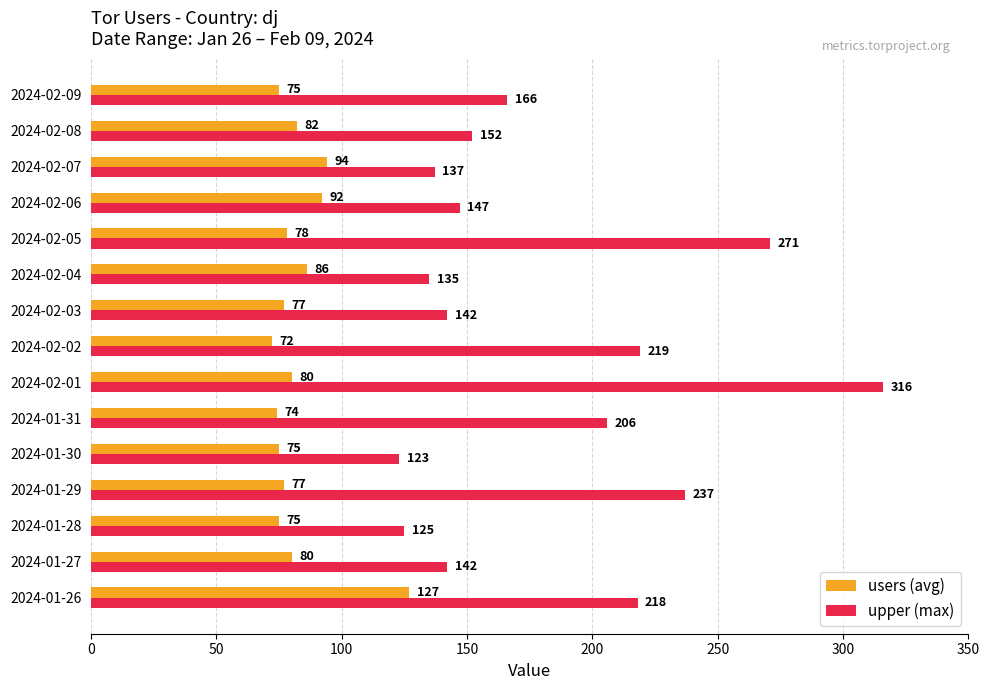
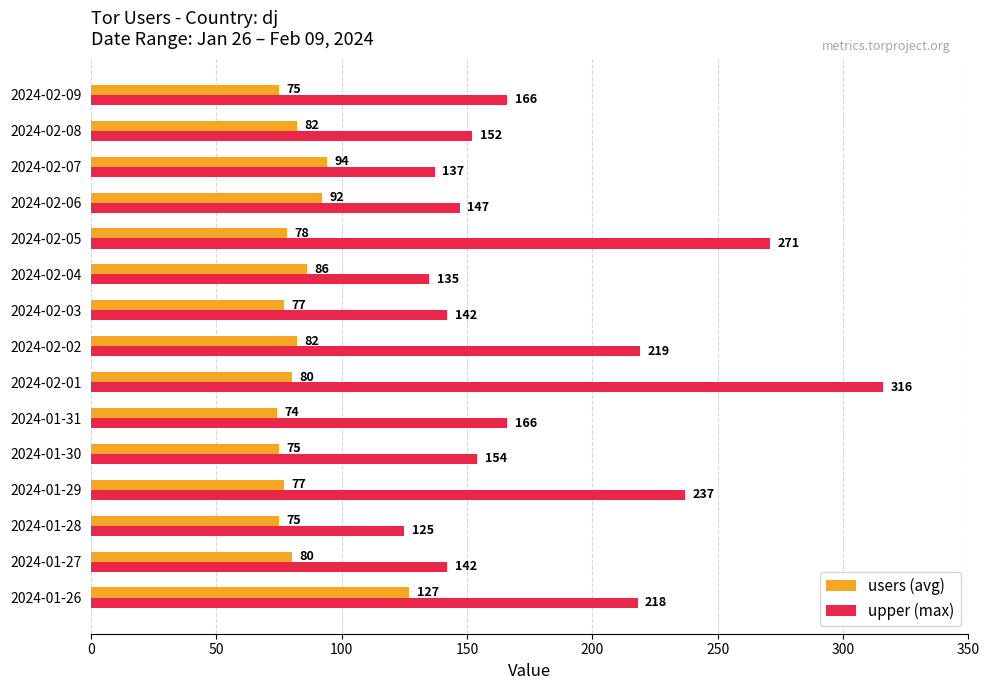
users (avg), 2024-02-02: 72 -> 82
upper (max), 2024-01-31: 206 -> 166
upper (max), 2024-01-30: 123 -> 154
